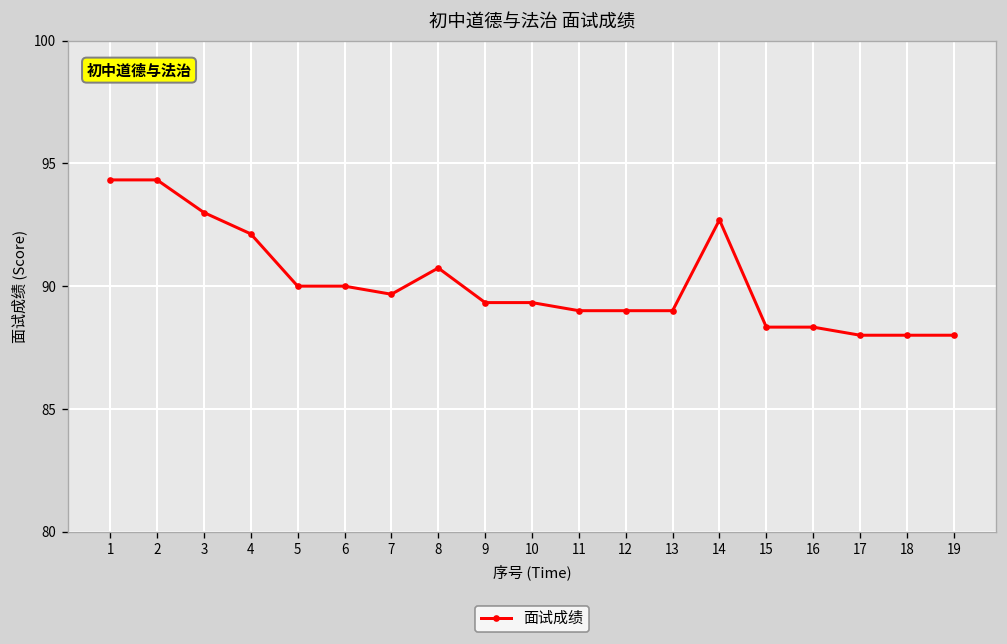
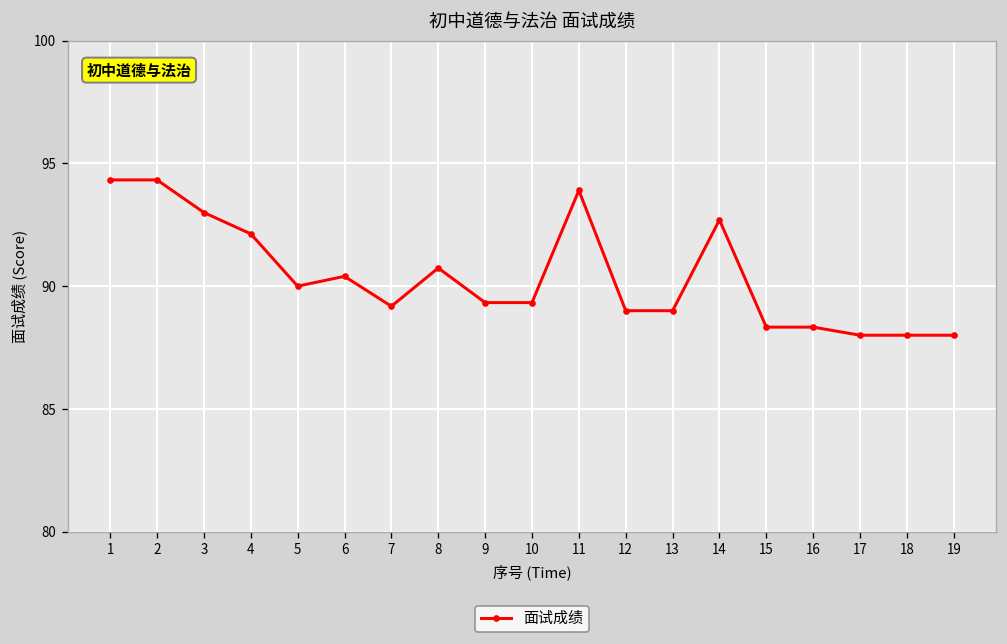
6: 90.0 -> 90.4
7: 89.7 -> 89.2
11: 89.0 -> 93.9
